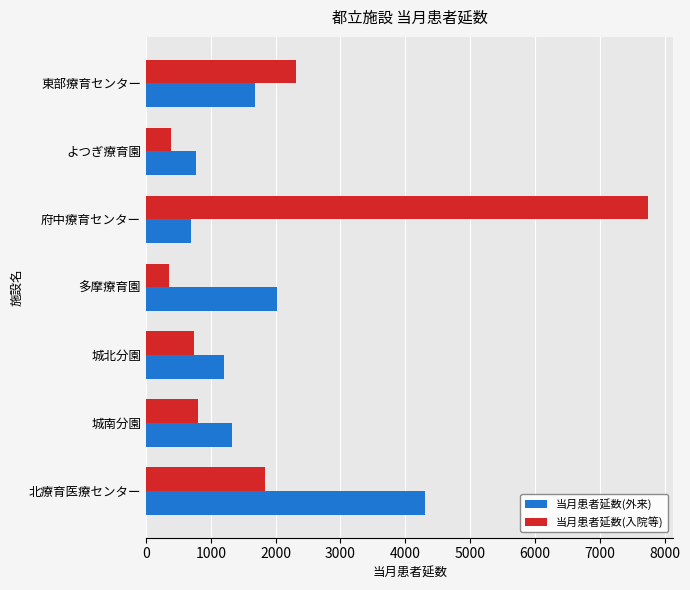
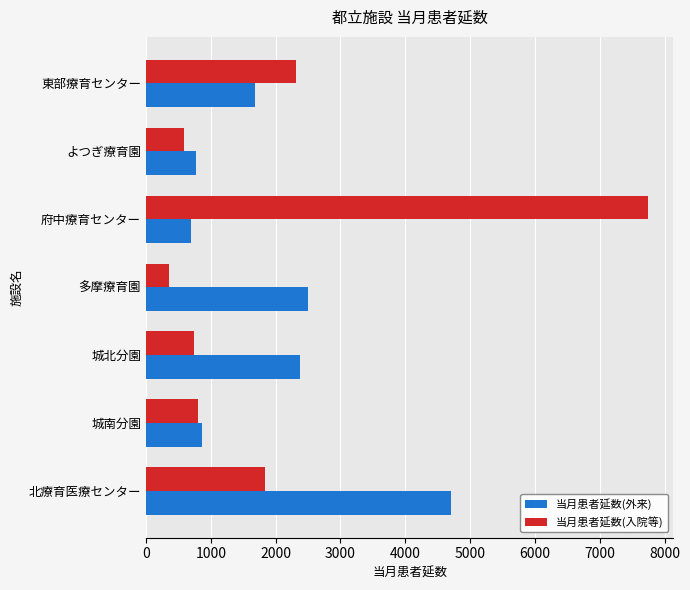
当月患者延数(入院等), よつぎ療育園: 400 -> 600
当月患者延数(外来), 多摩療育園: 2000 -> 2500
当月患者延数(外来), 城北分園: 1200 -> 2400
当月患者延数(外来), 城南分園: 1300 -> 900
当月患者延数(外来), 北療育医療センター: 4300 -> 4700
